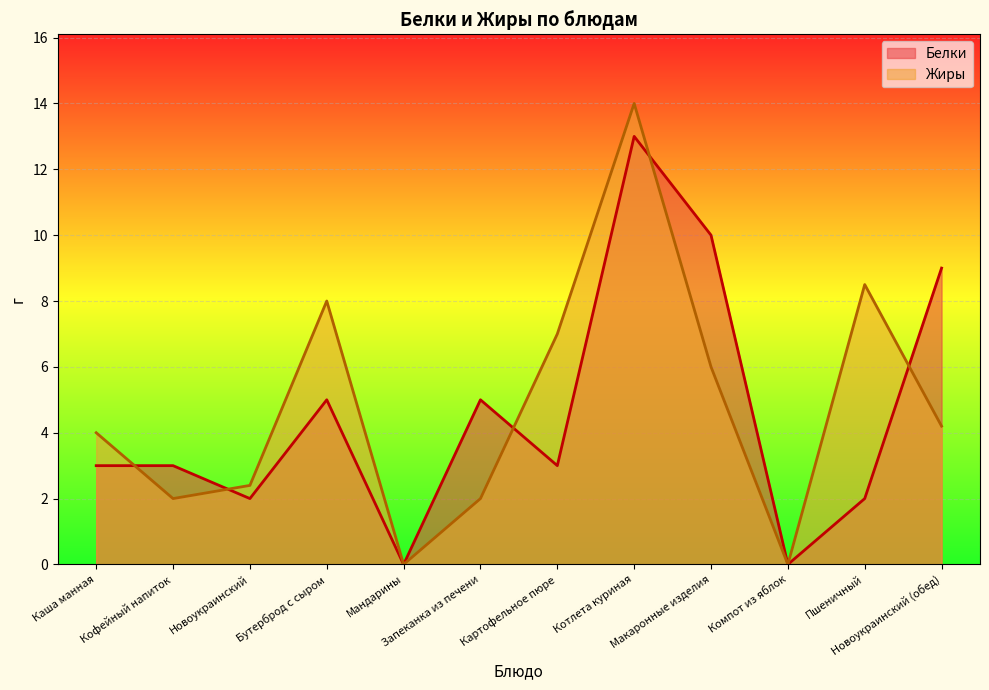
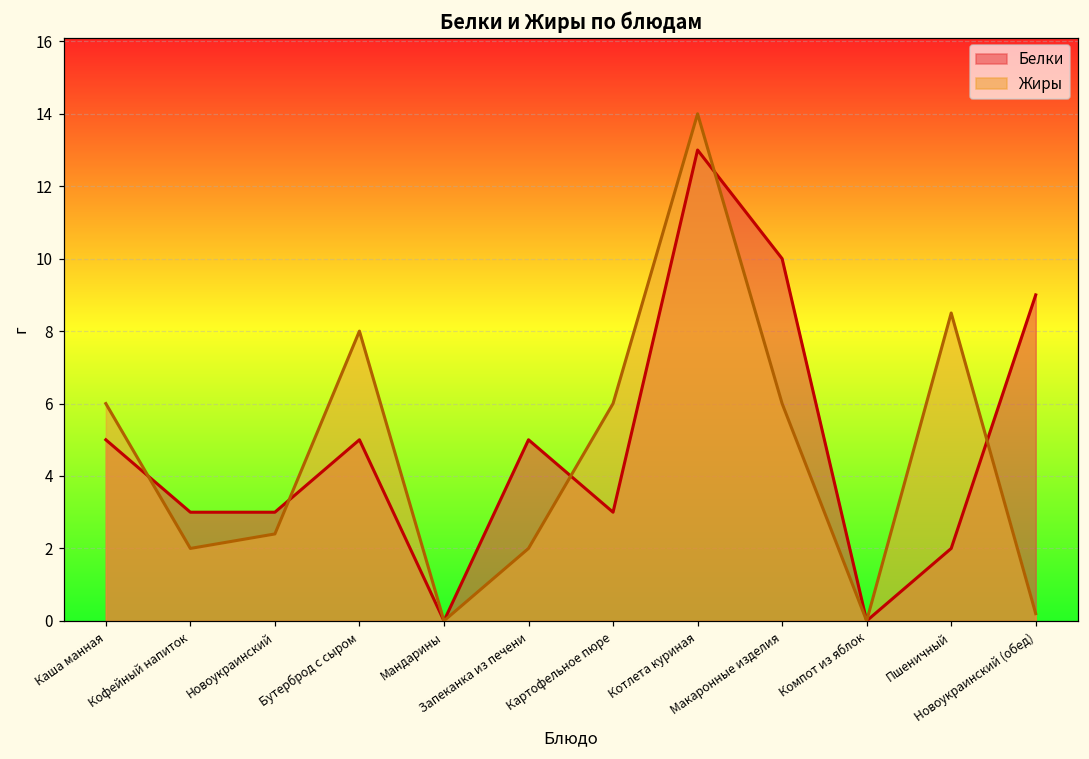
Белки, Каша манная: 3 -> 5
Жиры, Каша манная: 4 -> 6
Белки, Новоукраинский: 2 -> 3
Жиры, Картофельное пюре: 7 -> 6
Жиры, Новоукраинский (обед): 4.2 -> 0.2
